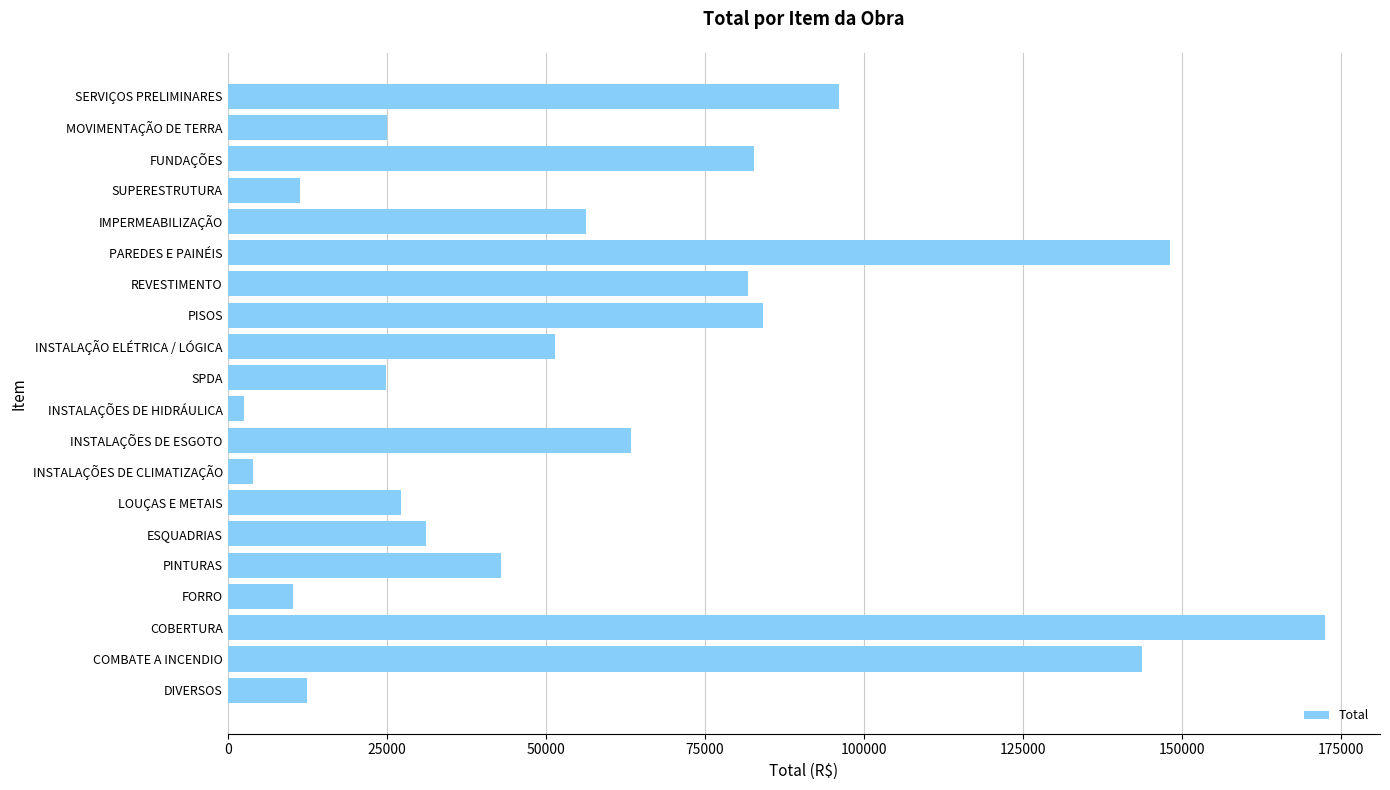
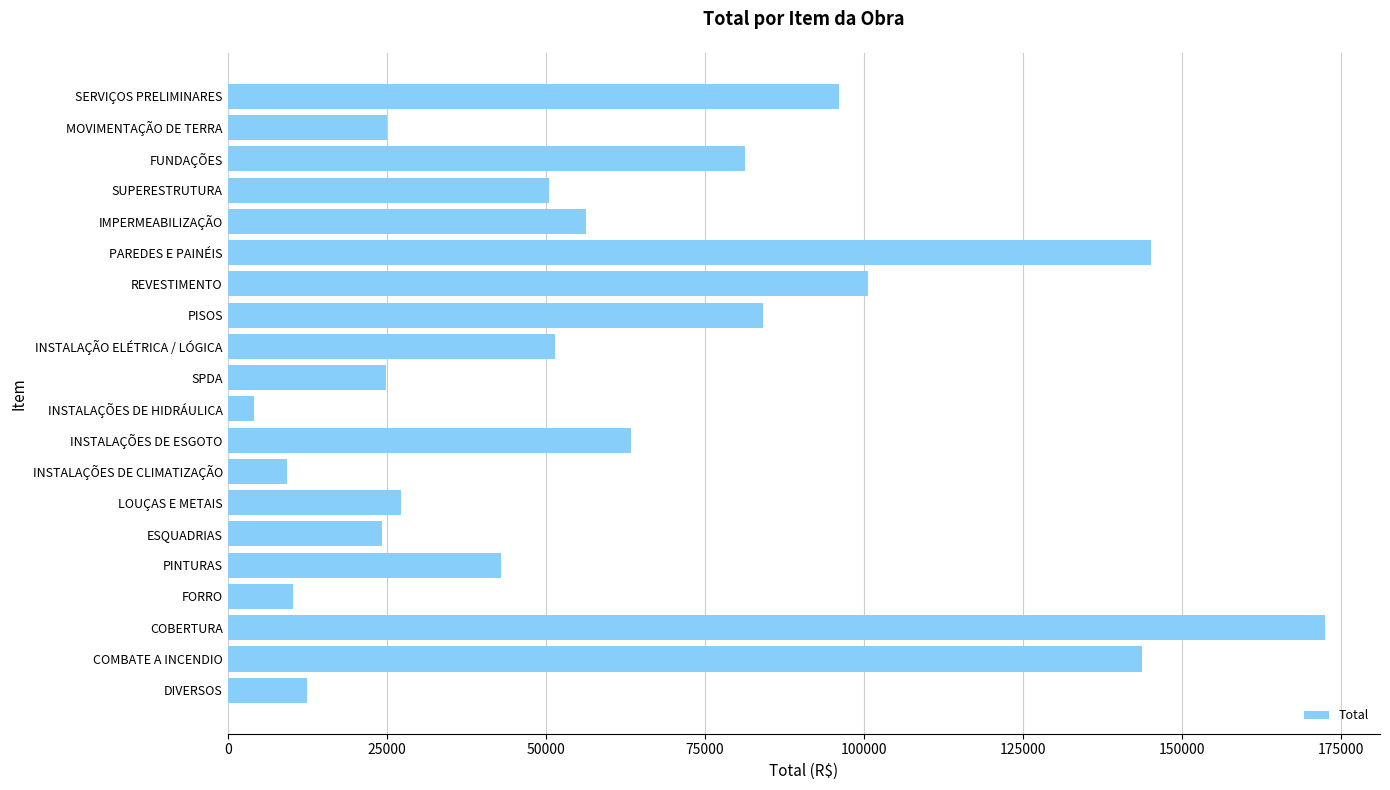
FUNDAÇÕES: 83000 -> 81000
SUPERESTRUTURA: 11000 -> 51000
PAREDES E PAINÉIS: 148000 -> 145000
REVESTIMENTO: 82000 -> 101000
INSTALAÇÕES DE HIDRÁULICA: 3000 -> 4000
INSTALAÇÕES DE CLIMATIZAÇÃO: 4000 -> 9000
ESQUADRIAS: 31000 -> 24000
